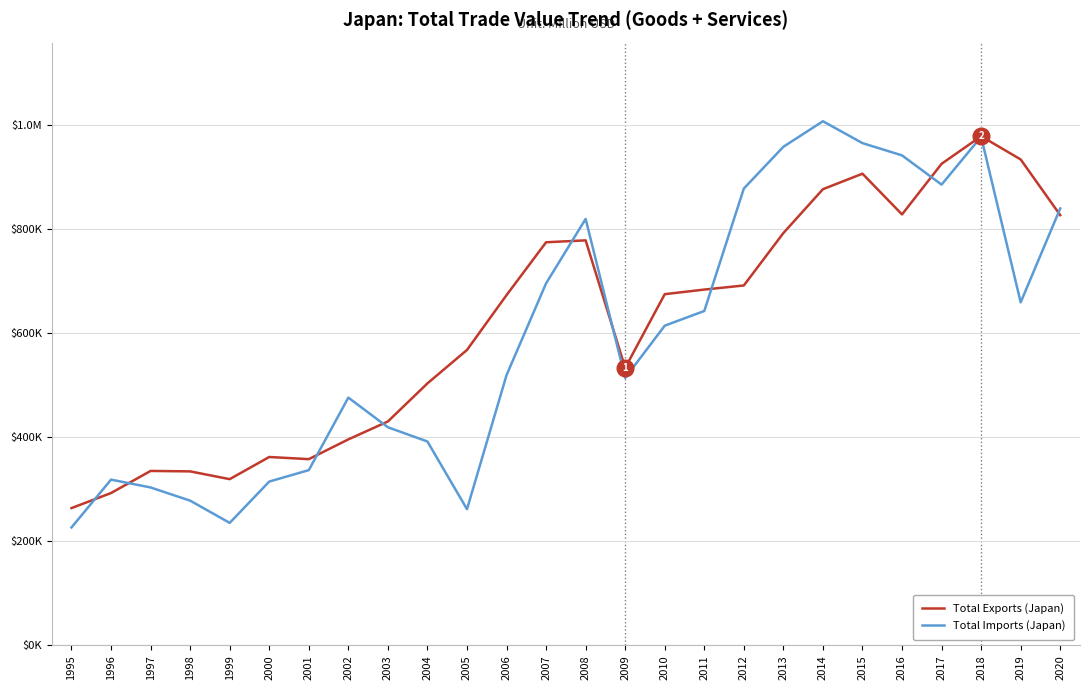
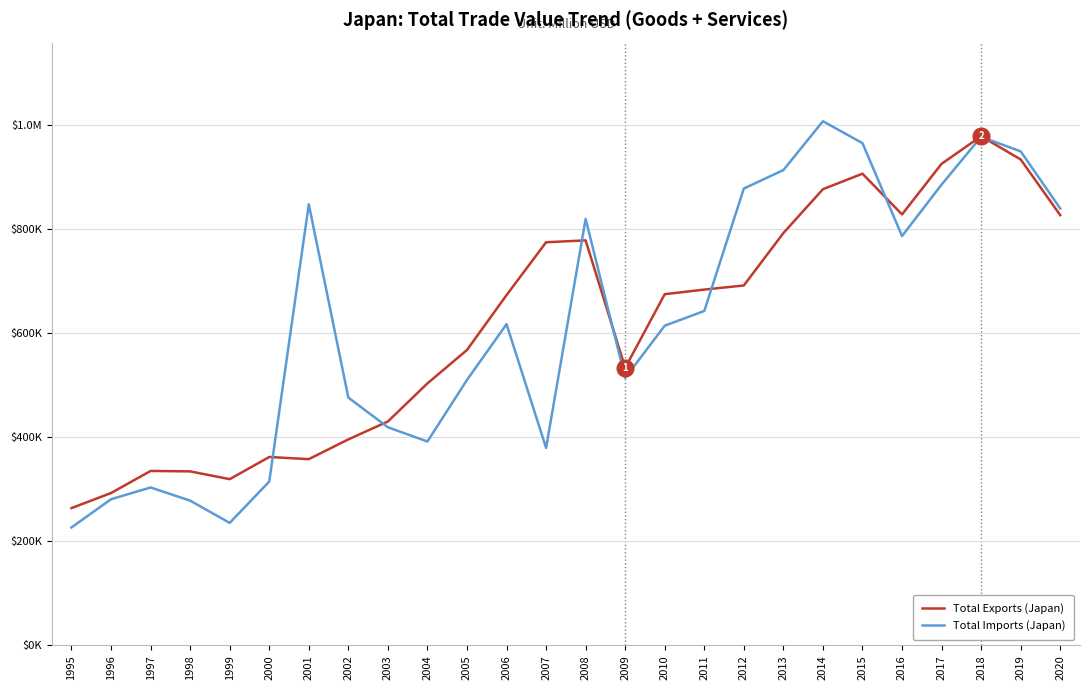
Total Imports (Japan), 1996: $320000 -> $280000
Total Imports (Japan), 2001: $340000 -> $850000
Total Imports (Japan), 2005: $260000 -> $510000
Total Imports (Japan), 2006: $520000 -> $620000
Total Imports (Japan), 2007: $700000 -> $380000
Total Imports (Japan), 2013: $960000 -> $910000
Total Imports (Japan), 2016: $940000 -> $790000
Total Imports (Japan), 2019: $660000 -> $950000
